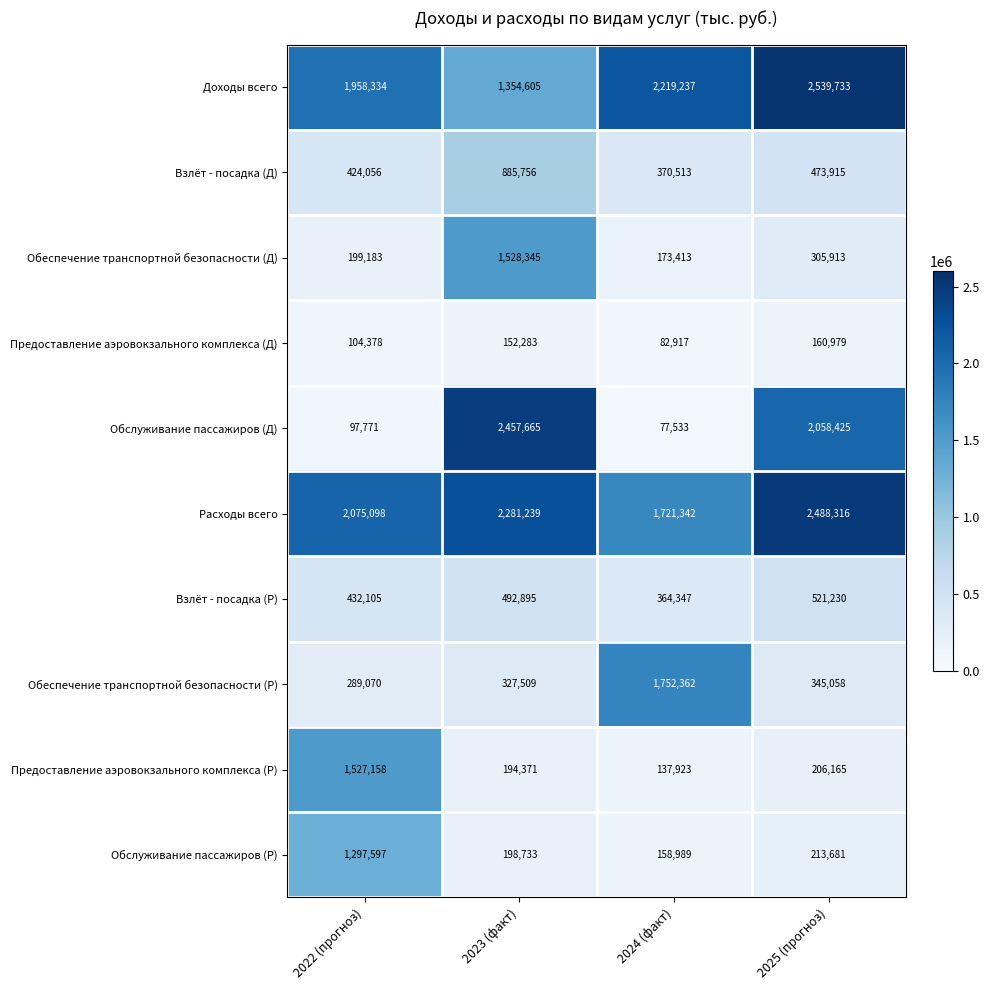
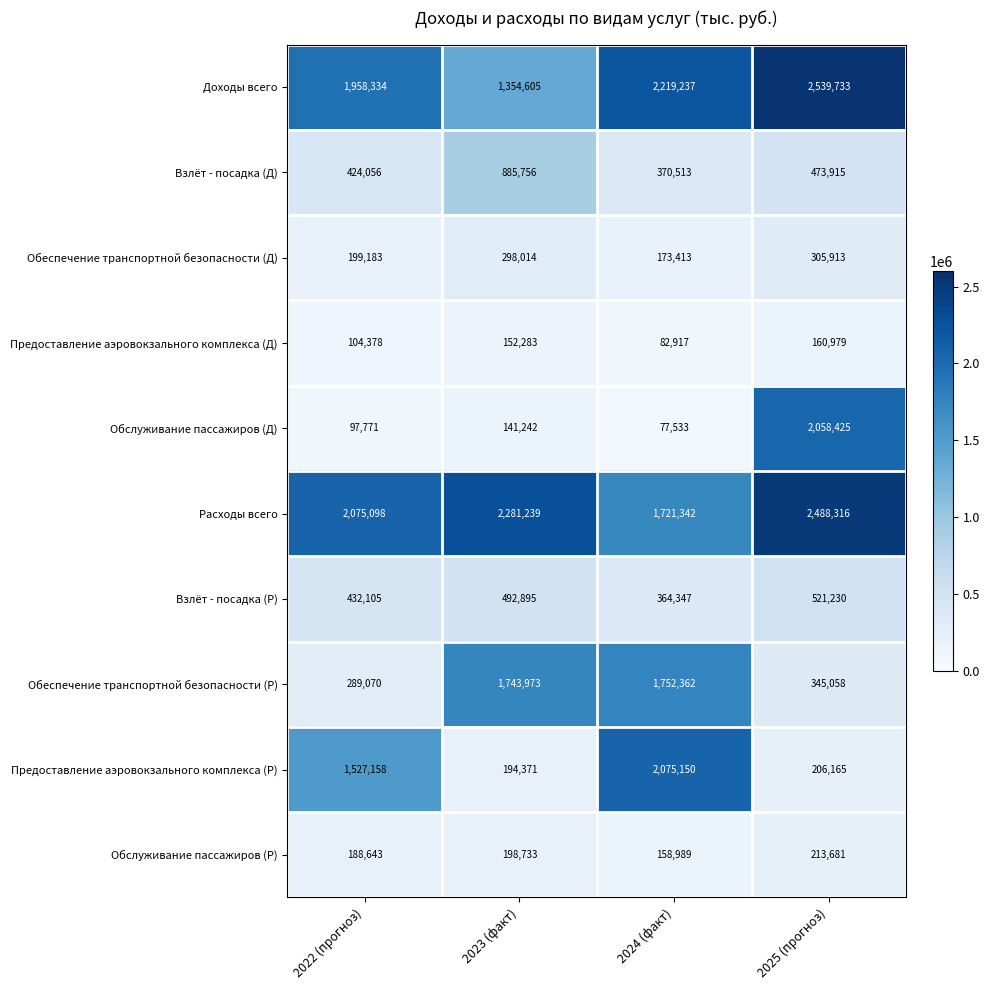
Обеспечение транспортной безопасности (Д), 2023 (факт): 1,528,345 -> 298,014
Обслуживание пассажиров (Д), 2023 (факт): 2,457,665 -> 141,242
Обеспечение транспортной безопасности (Р), 2023 (факт): 327,509 -> 1,743,973
Предоставление аэровокзального комплекса (Р), 2024 (факт): 137,923 -> 2,075,150
Обслуживание пассажиров (Р), 2022 (прогноз): 1,297,597 -> 188,643
